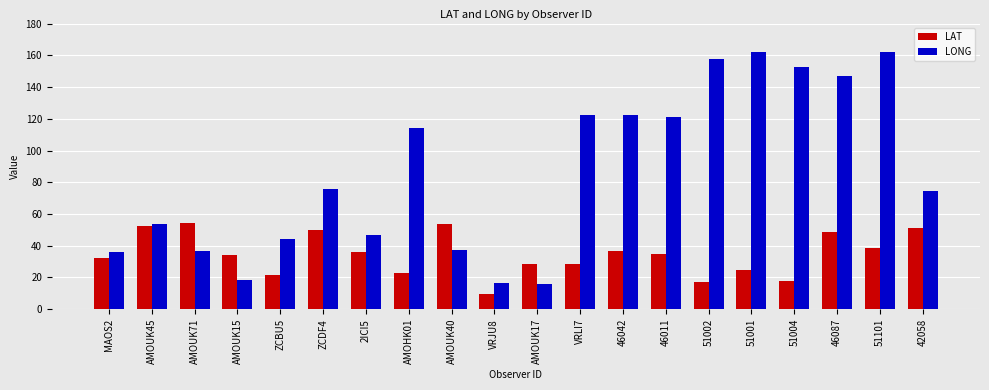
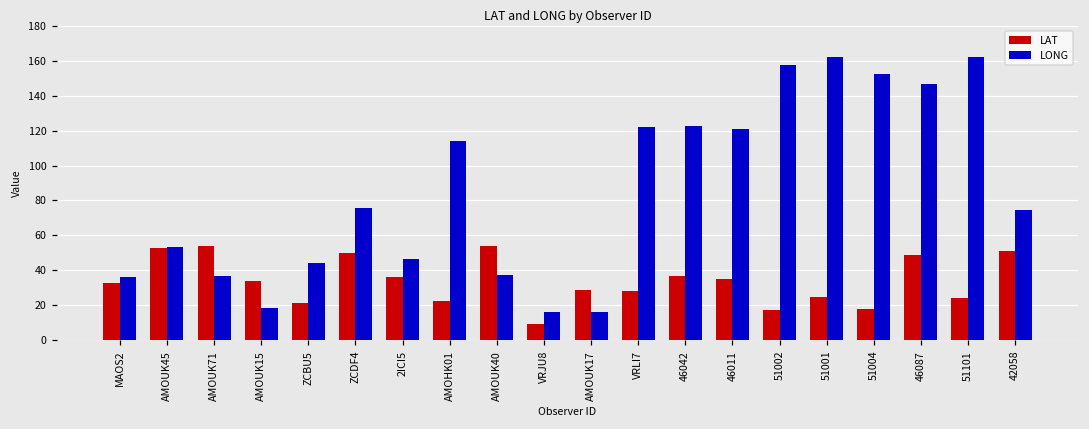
LAT, 51101: 39 -> 24
